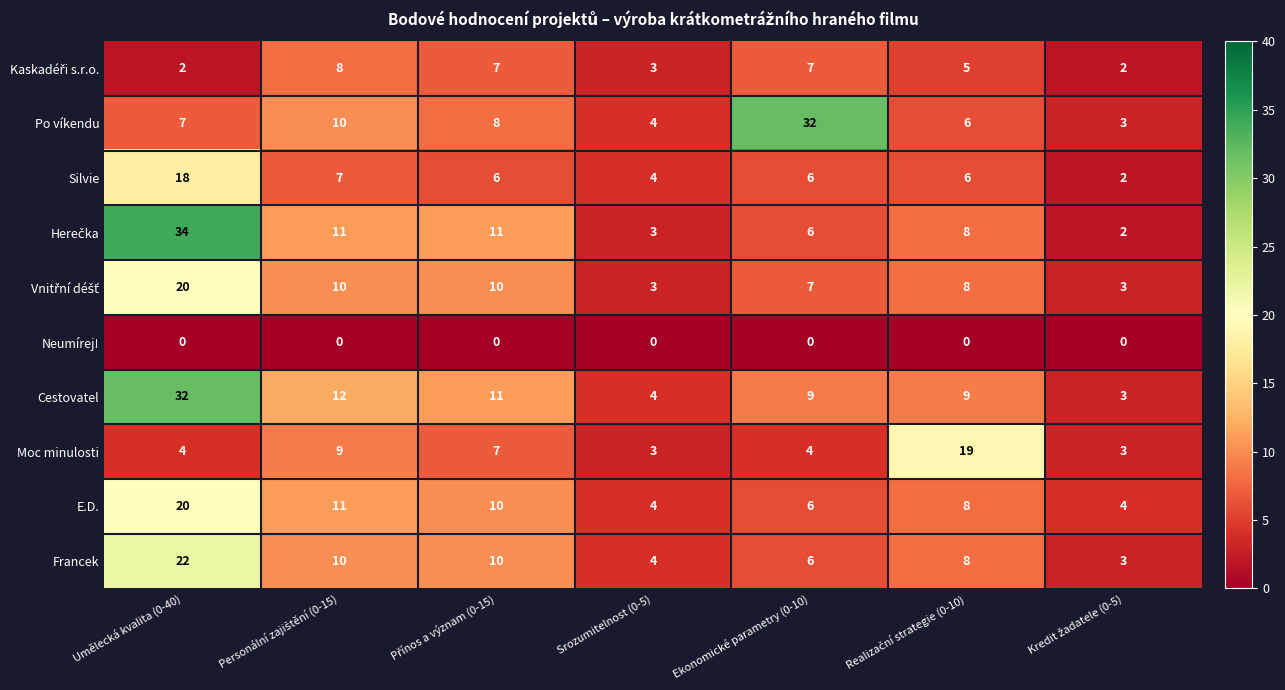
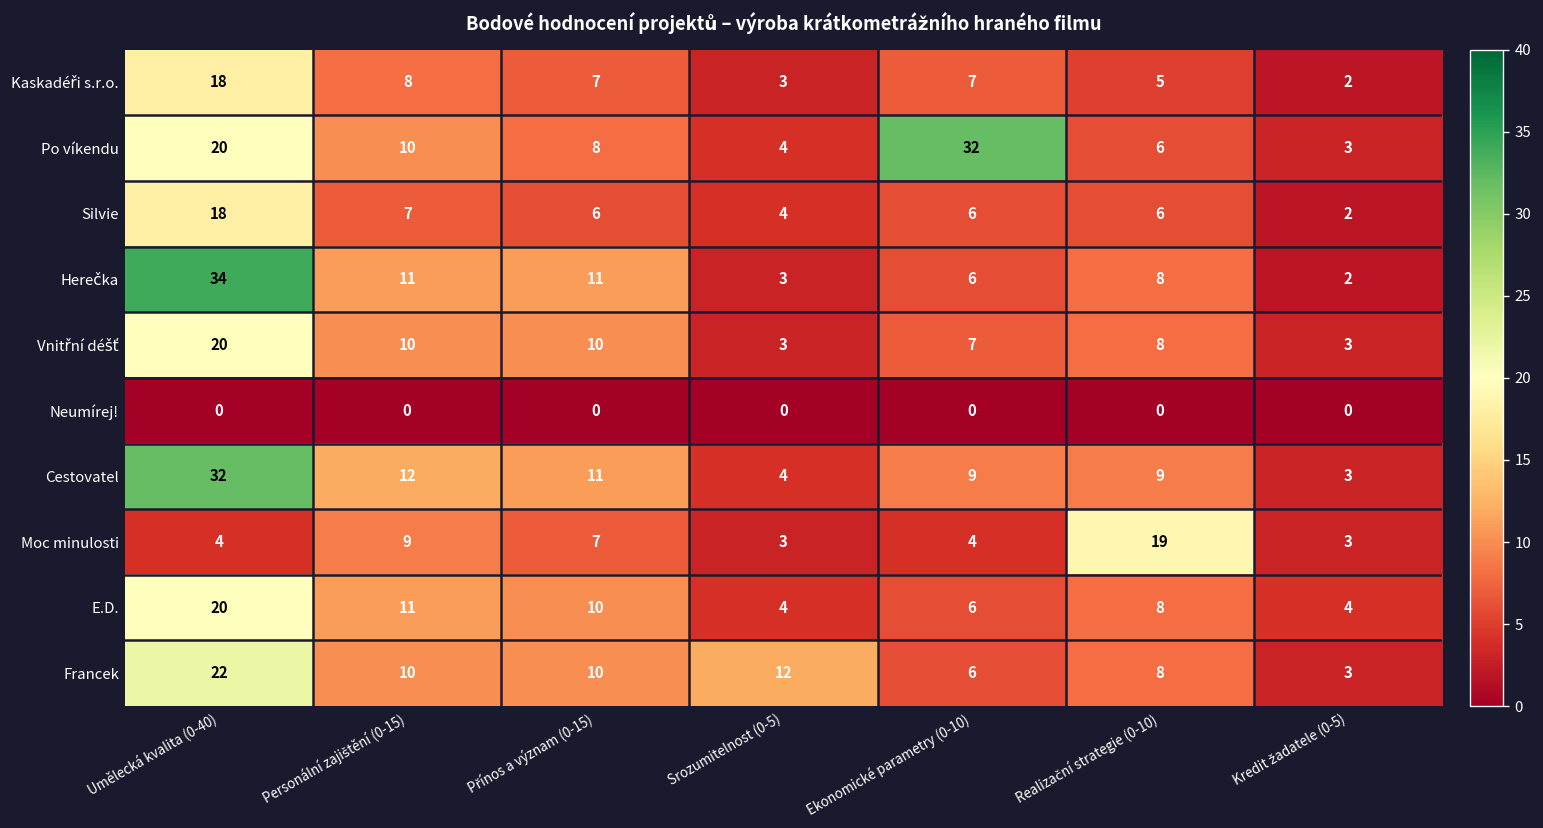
Kaskadéři s.r.o., Umělecká kvalita (0-40): 2 -> 18
Po víkendu, Umělecká kvalita (0-40): 7 -> 20
Francek, Srozumitelnost (0-5): 4 -> 12
